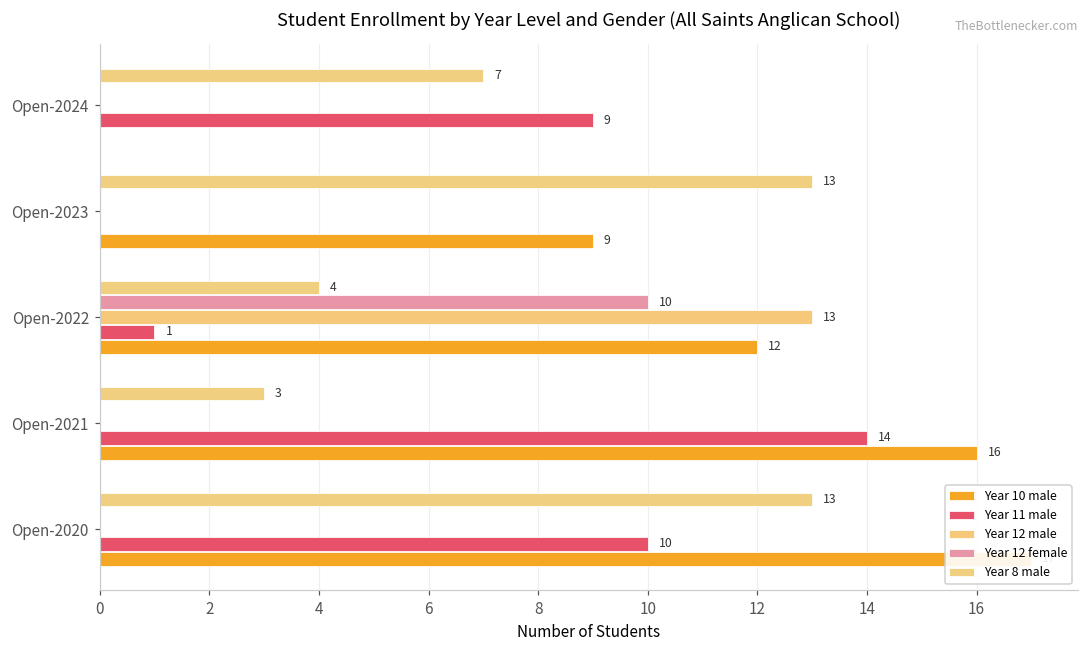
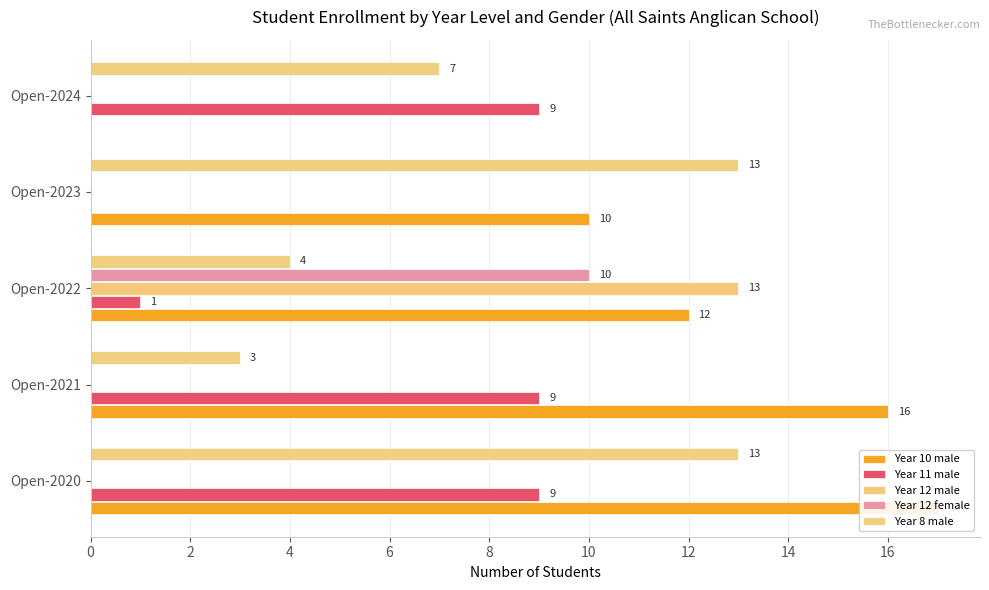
Year 10 male, Open-2023: 9 -> 10
Year 11 male, Open-2021: 14 -> 9
Year 11 male, Open-2020: 10 -> 9
